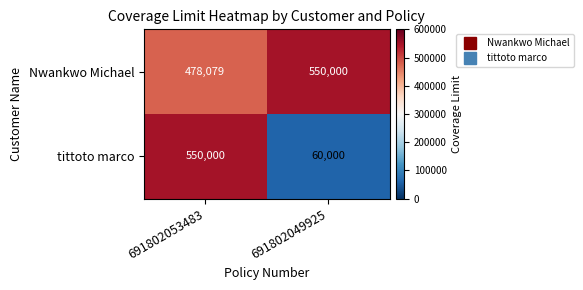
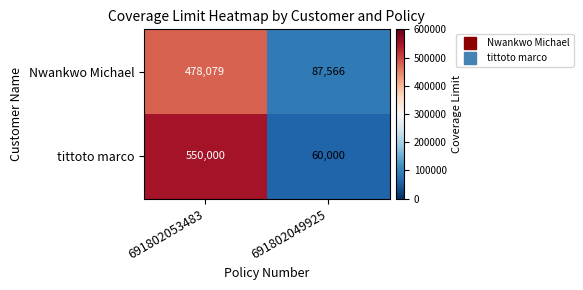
Nwankwo Michael, 691802049925: 550,000 -> 87,566
